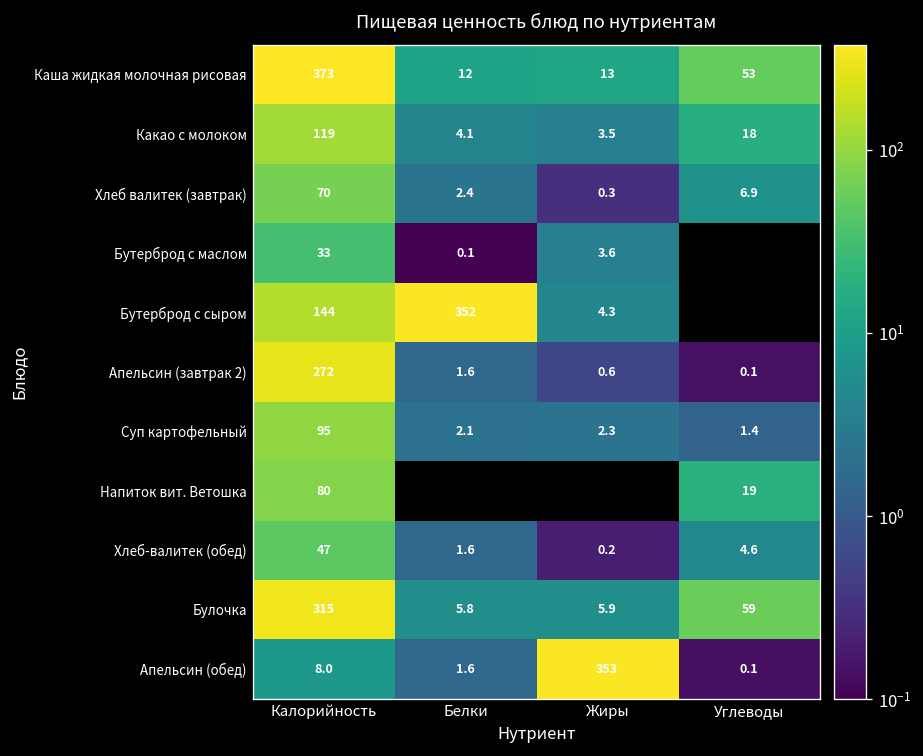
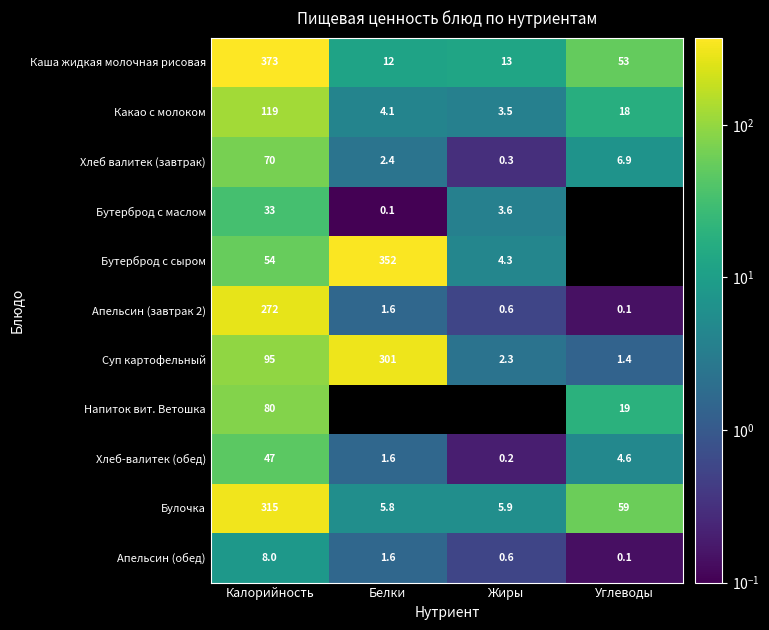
Бутерброд с сыром, Калорийность: 144 -> 54
Суп картофельный, Белки: 2.1 -> 301
Апельсин (обед), Жиры: 353 -> 0.6
